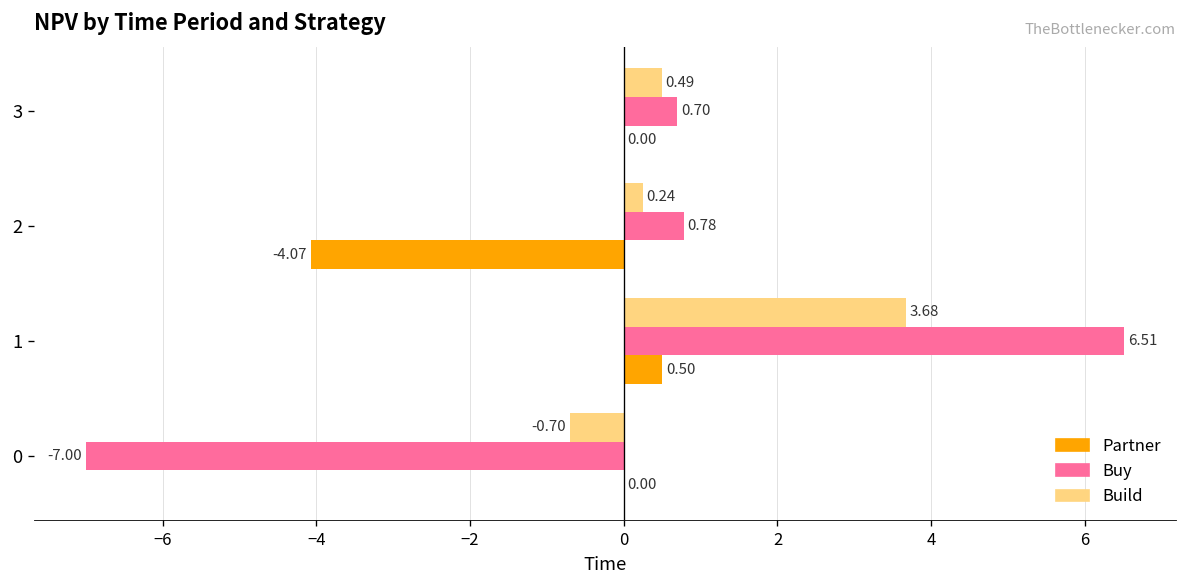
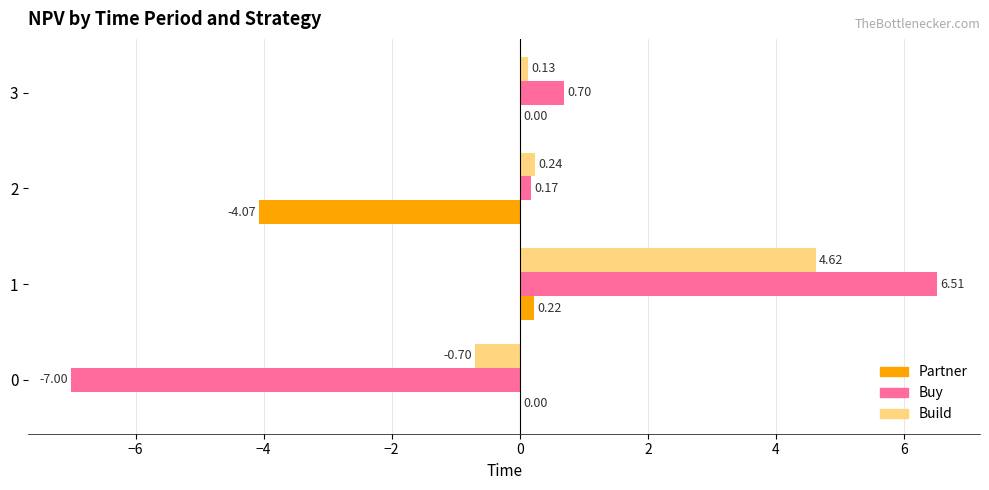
Build, 3: 0.49 -> 0.13
Buy, 2: 0.78 -> 0.17
Build, 1: 3.68 -> 4.62
Partner, 1: 0.50 -> 0.22
